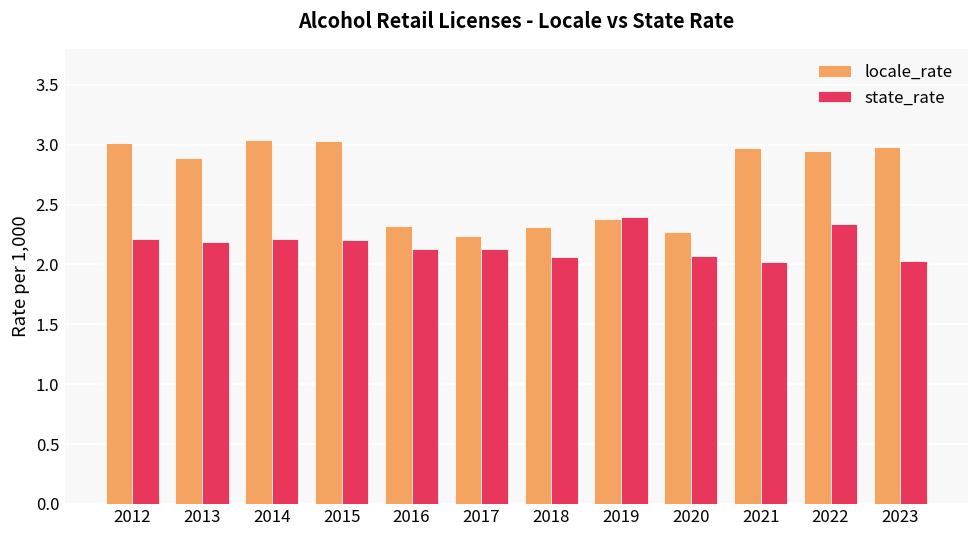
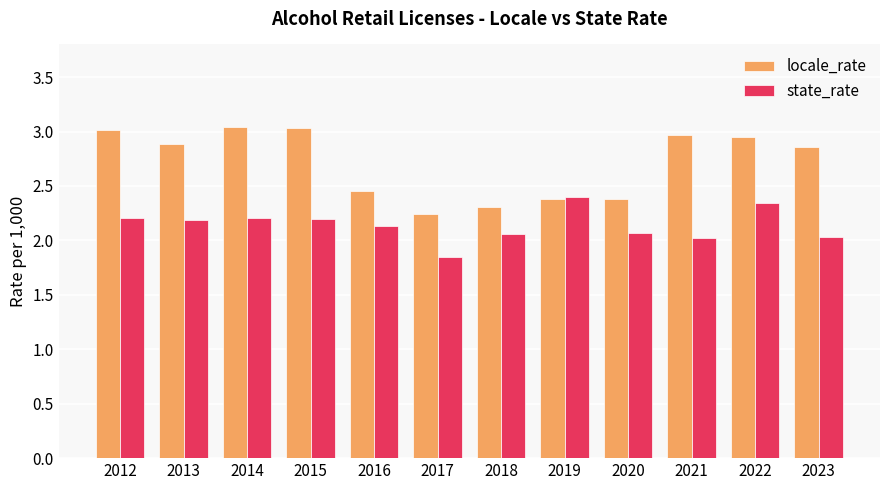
locale_rate, 2016: 2.32 -> 2.45
state_rate, 2017: 2.13 -> 1.85
locale_rate, 2020: 2.27 -> 2.38
locale_rate, 2023: 2.98 -> 2.86
